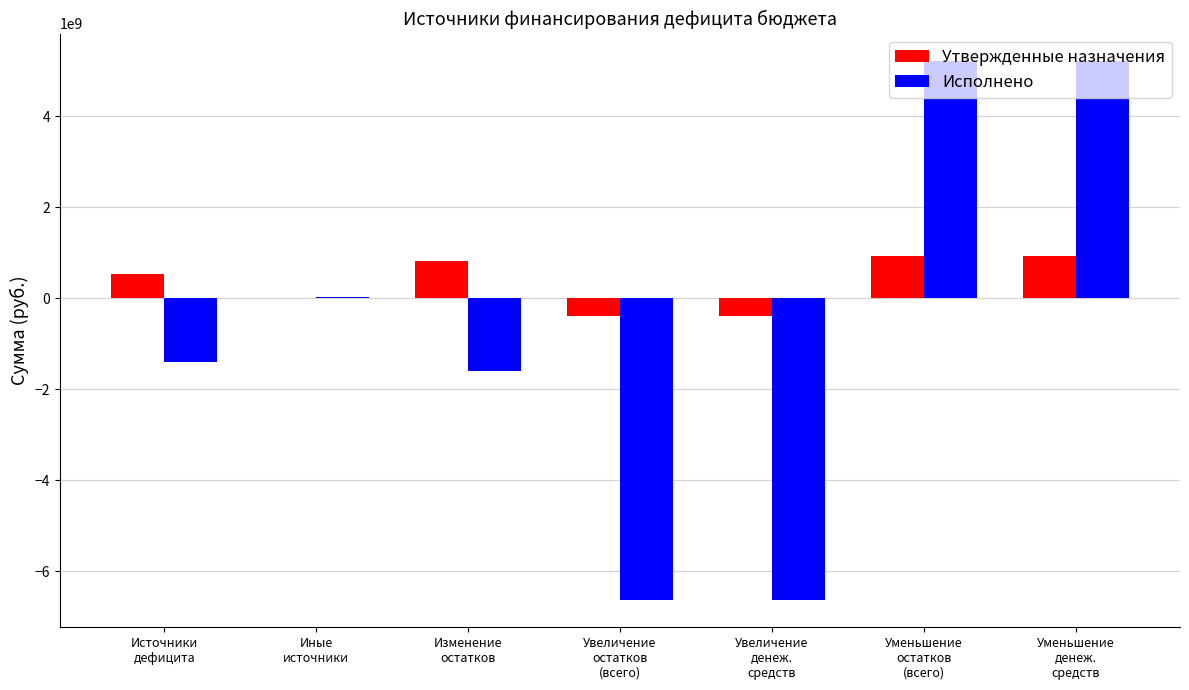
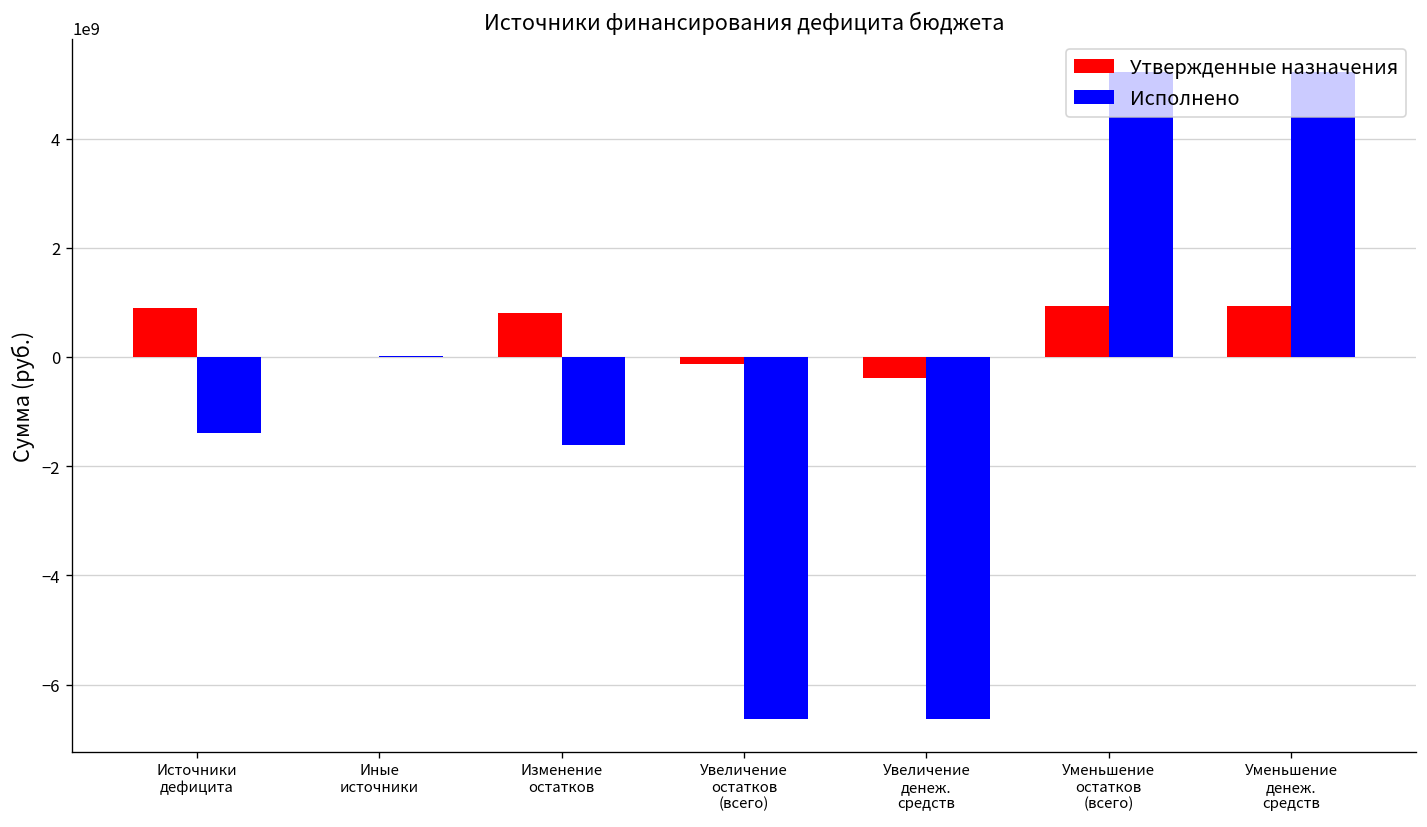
Утвержденные назначения, Источники дефицита: 500000000 -> 900000000
Утвержденные назначения, Увеличение остатков (всего): -400000000 -> -100000000
